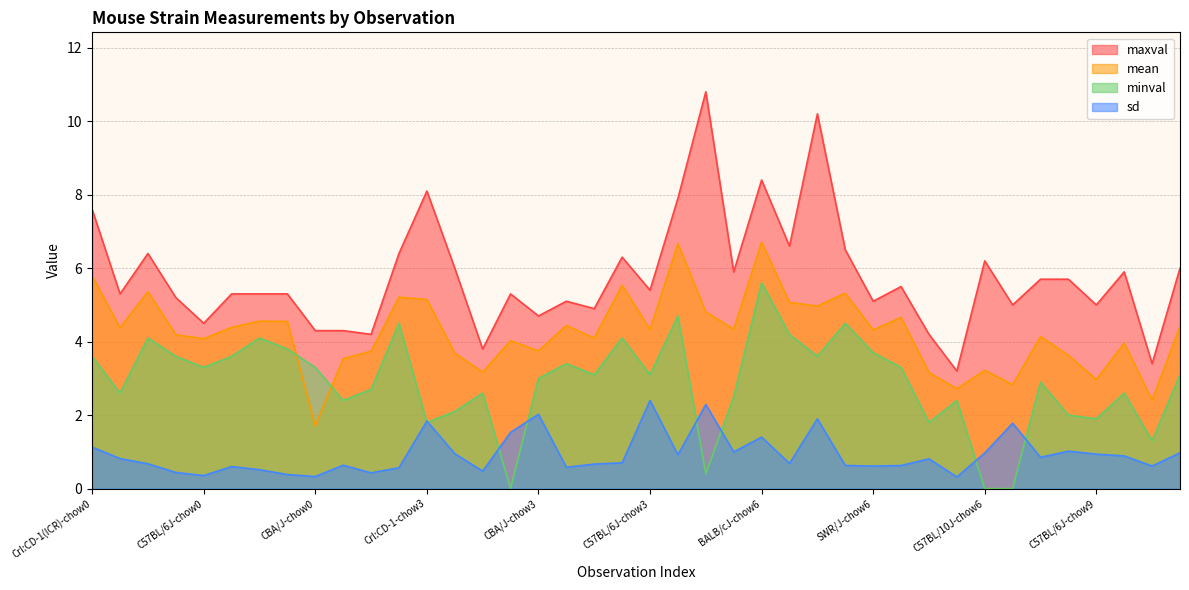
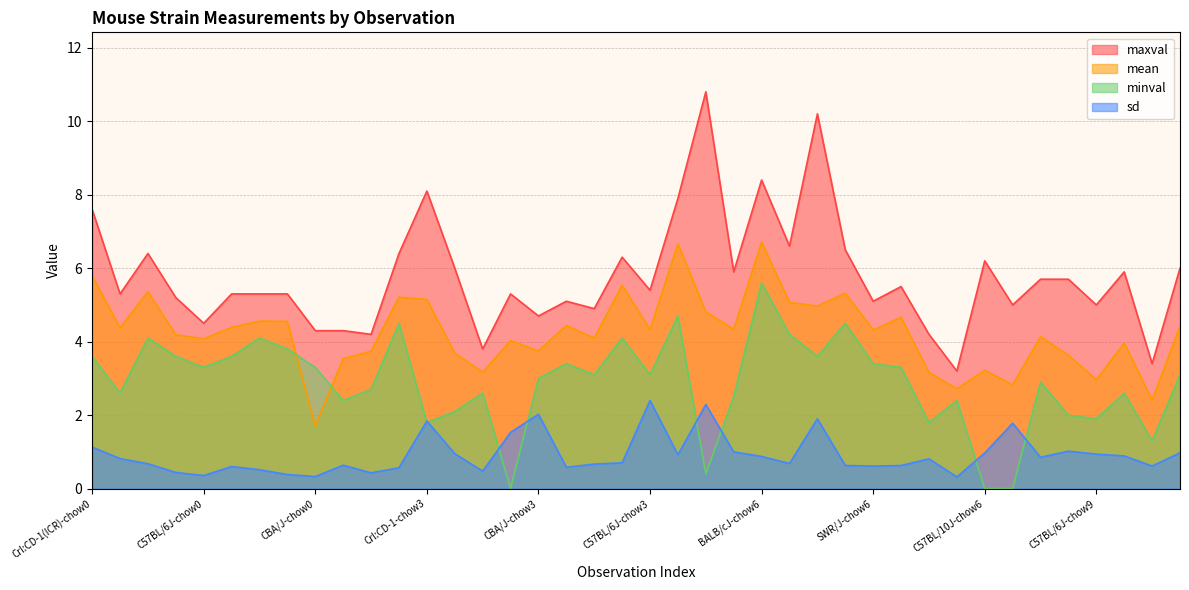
sd, BALB/cJ-chow6: 1.4 -> 0.9
minval, SWR/J-chow6: 3.7 -> 3.4
